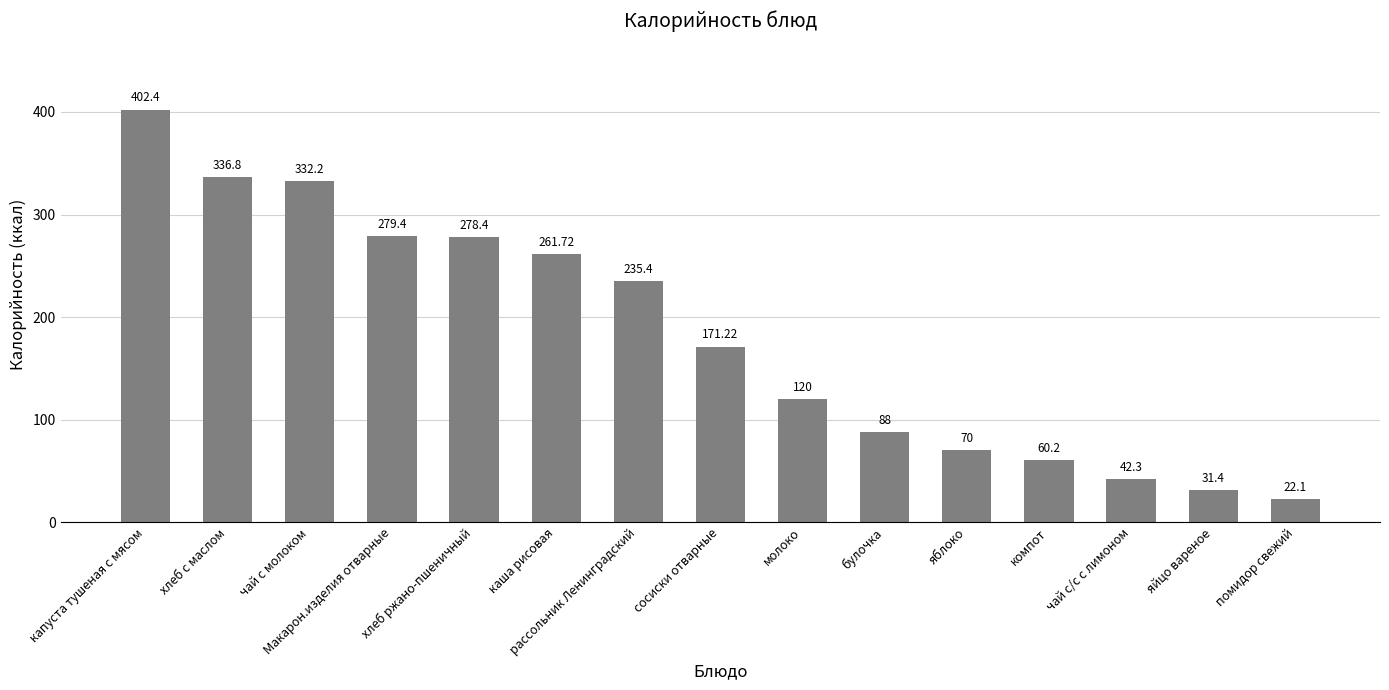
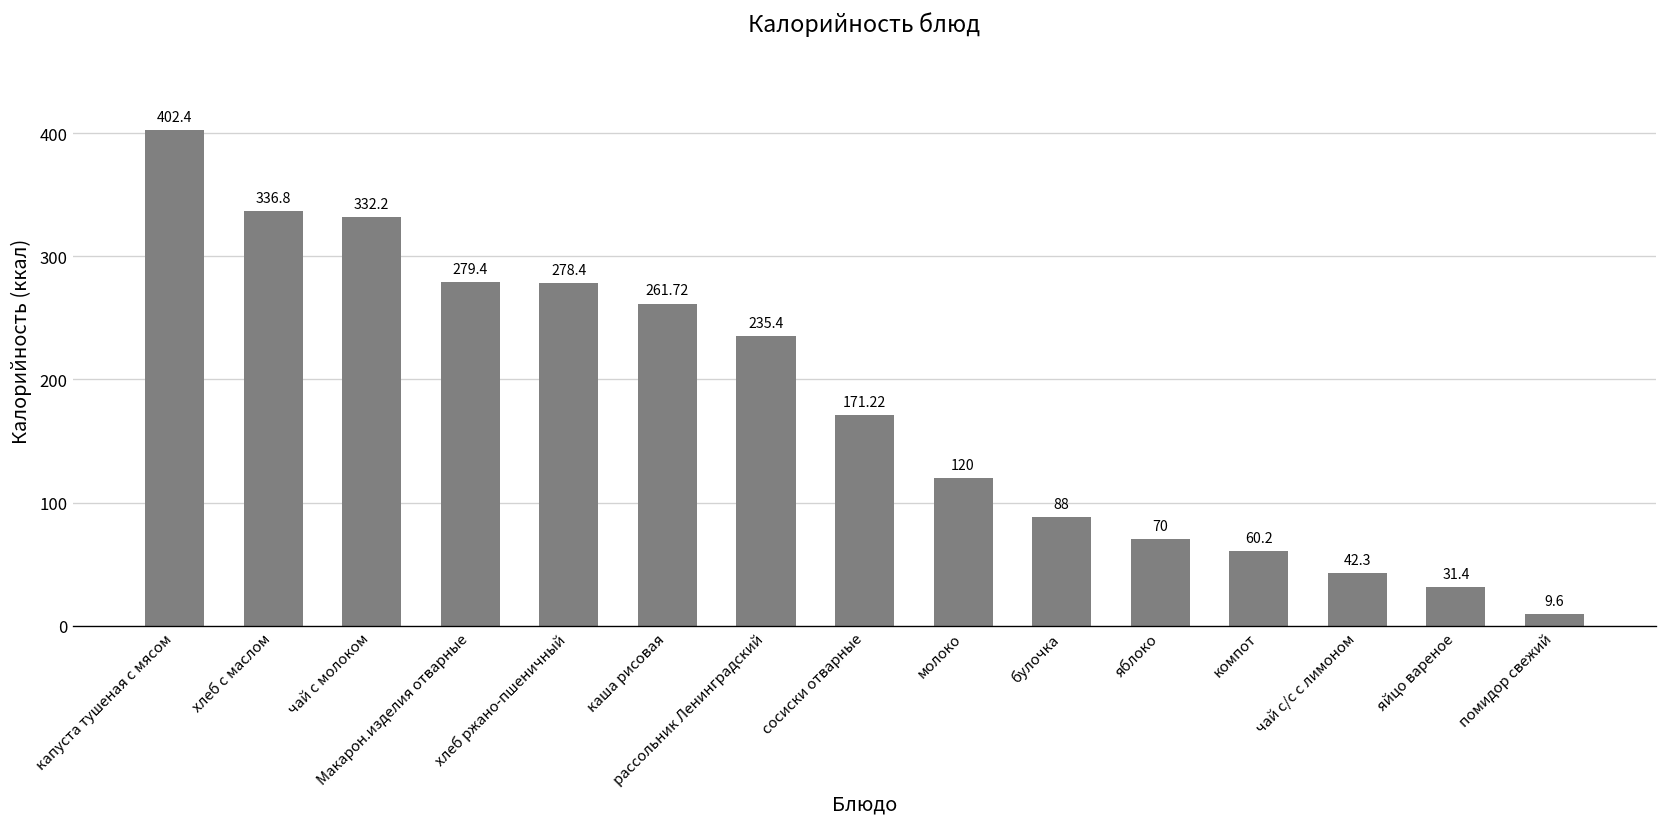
помидор свежий: 22.1 -> 9.6
